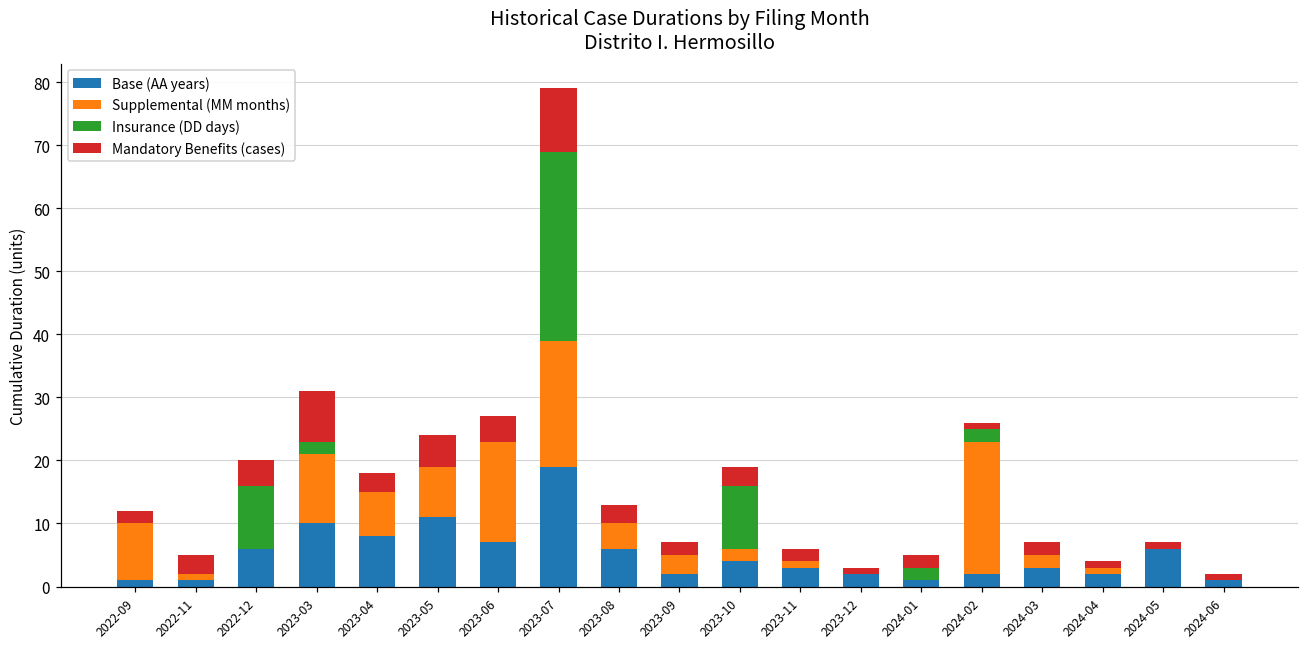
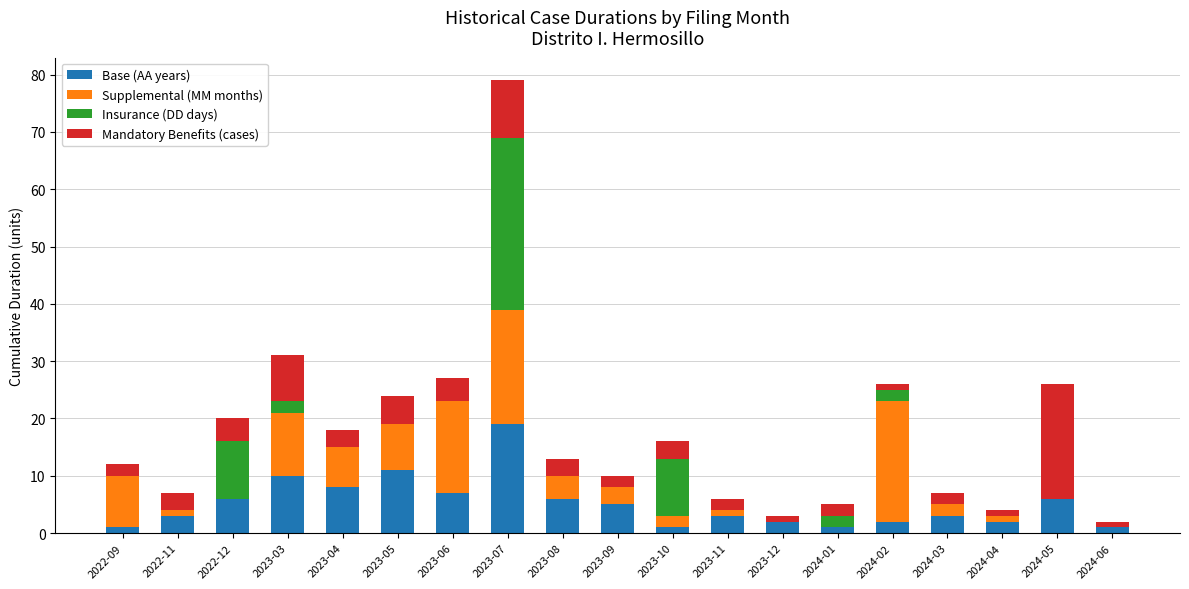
Base (AA years), 2022-11: 1 -> 3
Base (AA years), 2023-09: 2 -> 5
Base (AA years), 2023-10: 4 -> 1
Mandatory Benefits (cases), 2024-05: 1 -> 20
